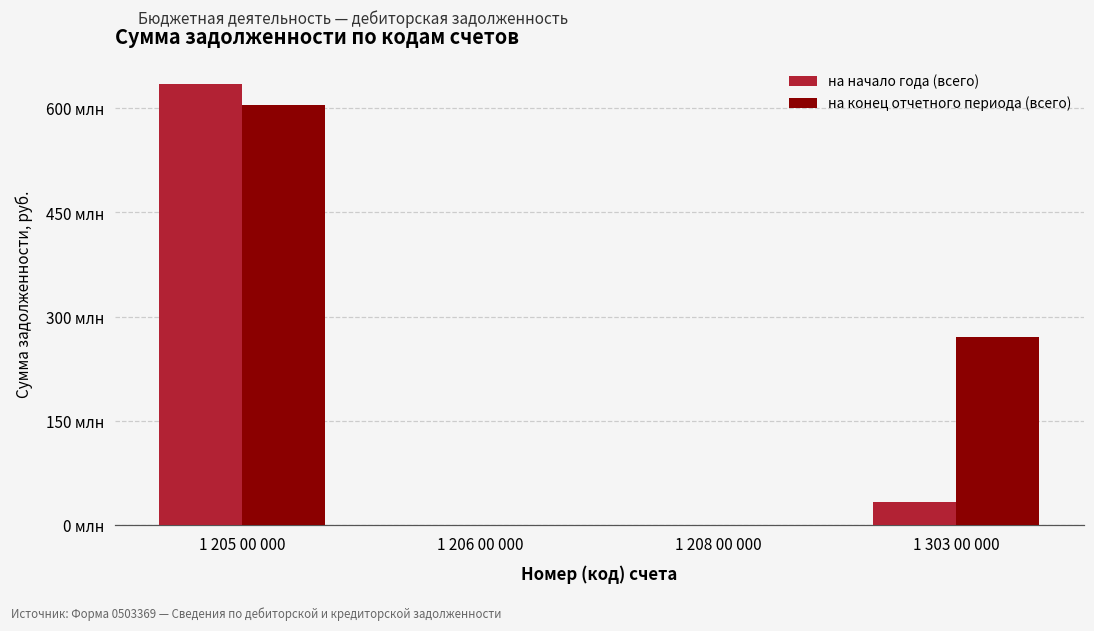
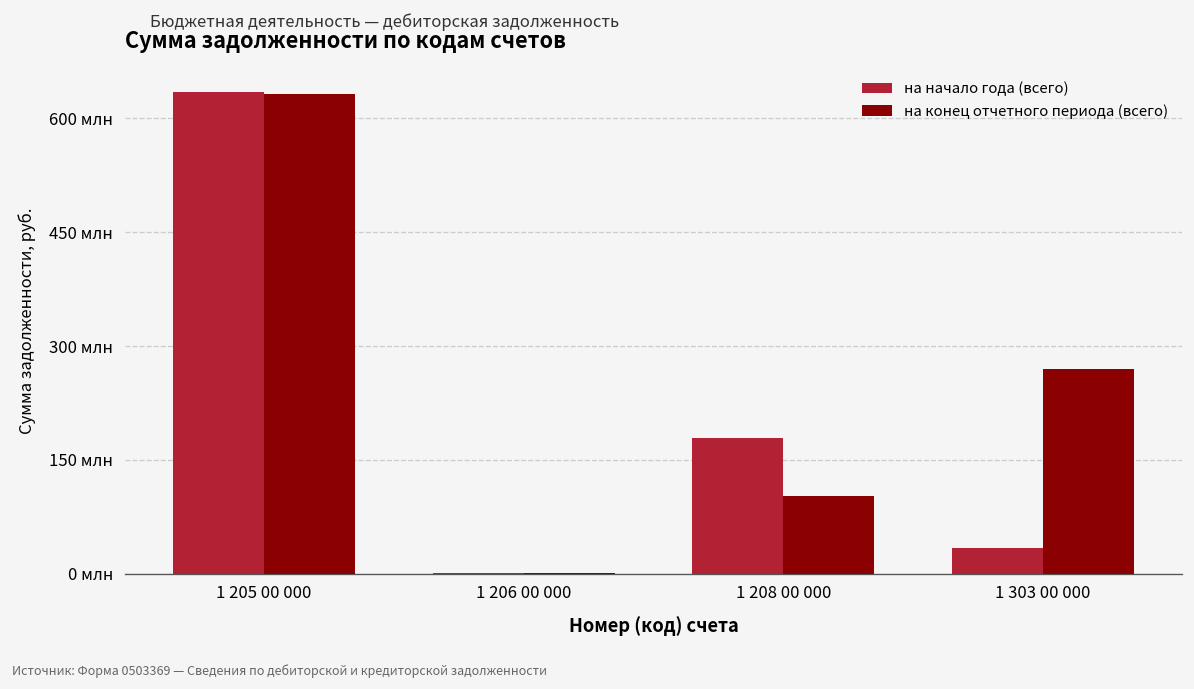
на конец отчетного периода (всего), 1 205 00 000: 600 млн -> 630 млн
на начало года (всего), 1 208 00 000: 0 млн -> 180 млн
на конец отчетного периода (всего), 1 208 00 000: 0 млн -> 100 млн
